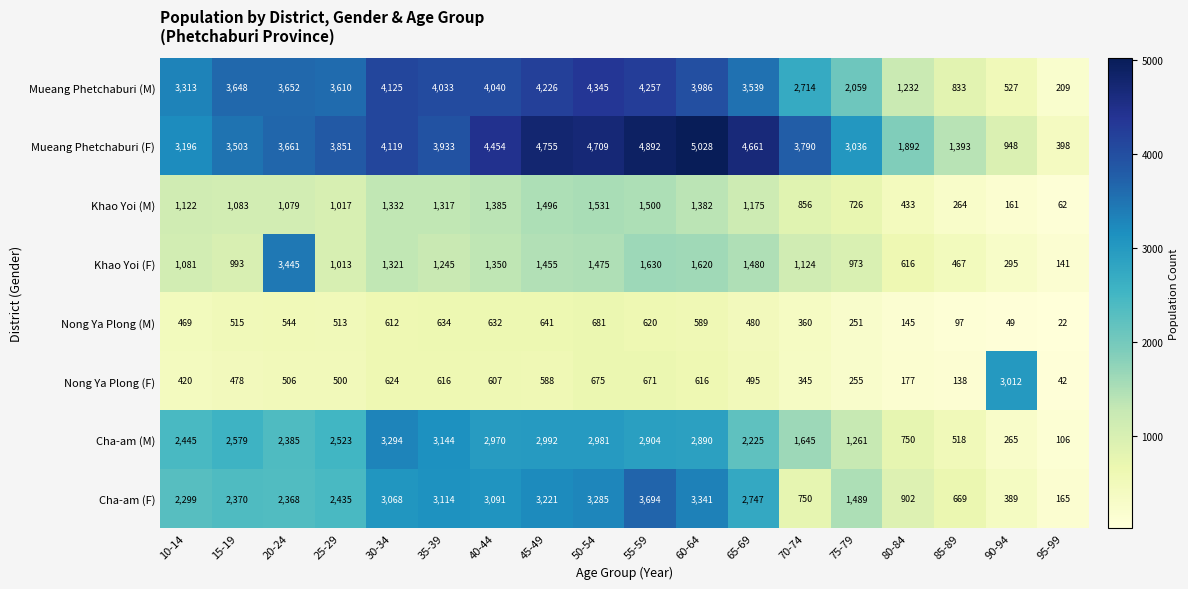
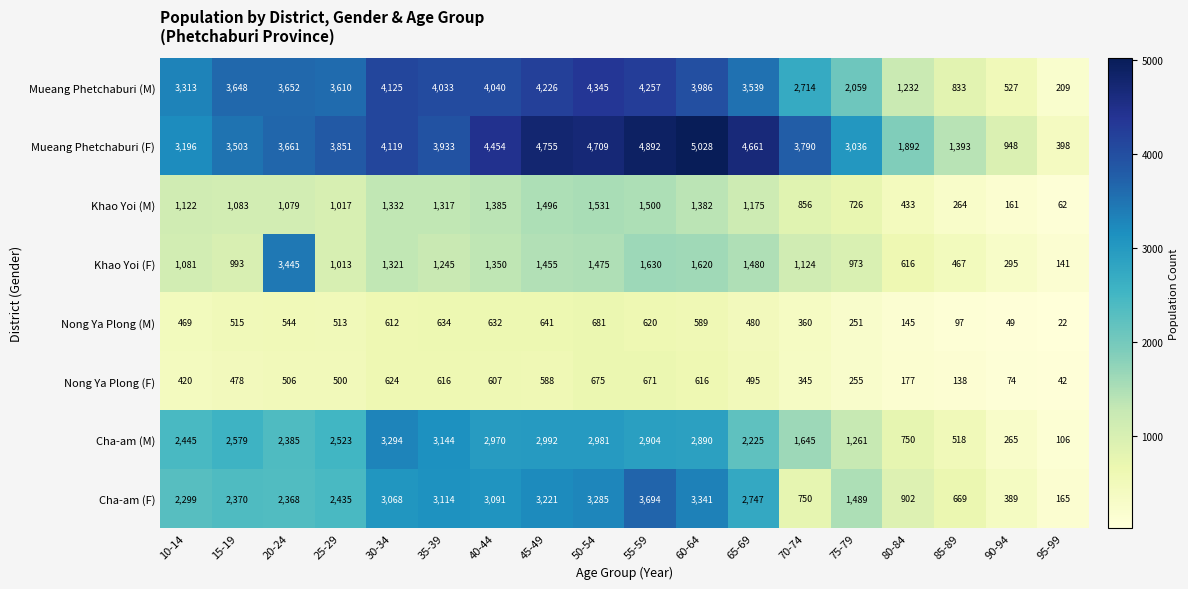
Nong Ya Plong (F), 90-94: 3,012 -> 74
